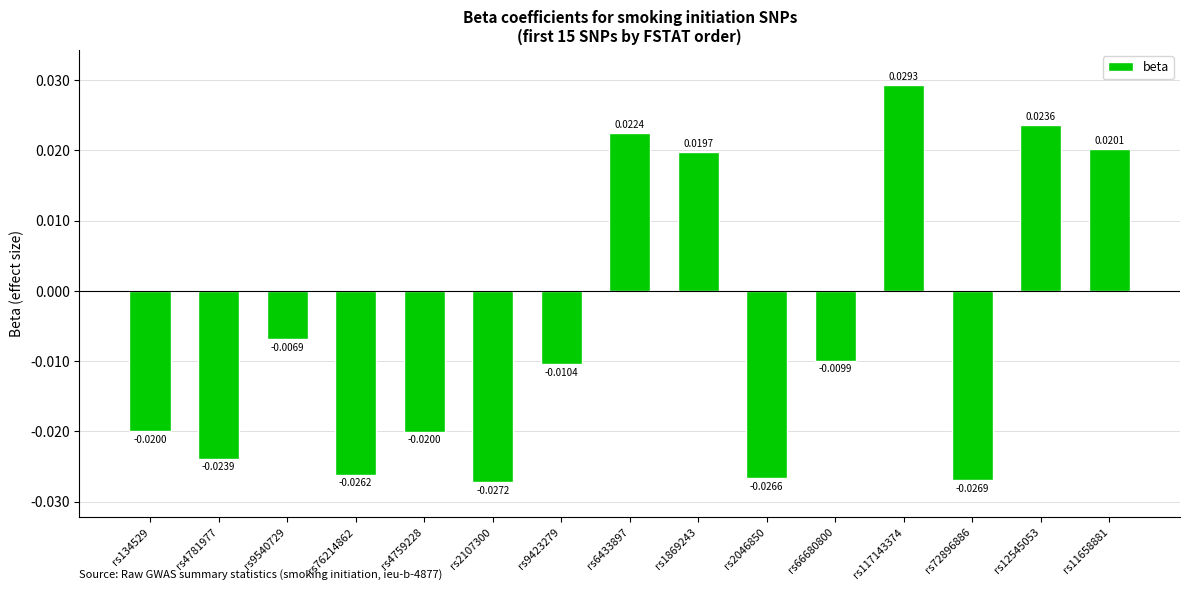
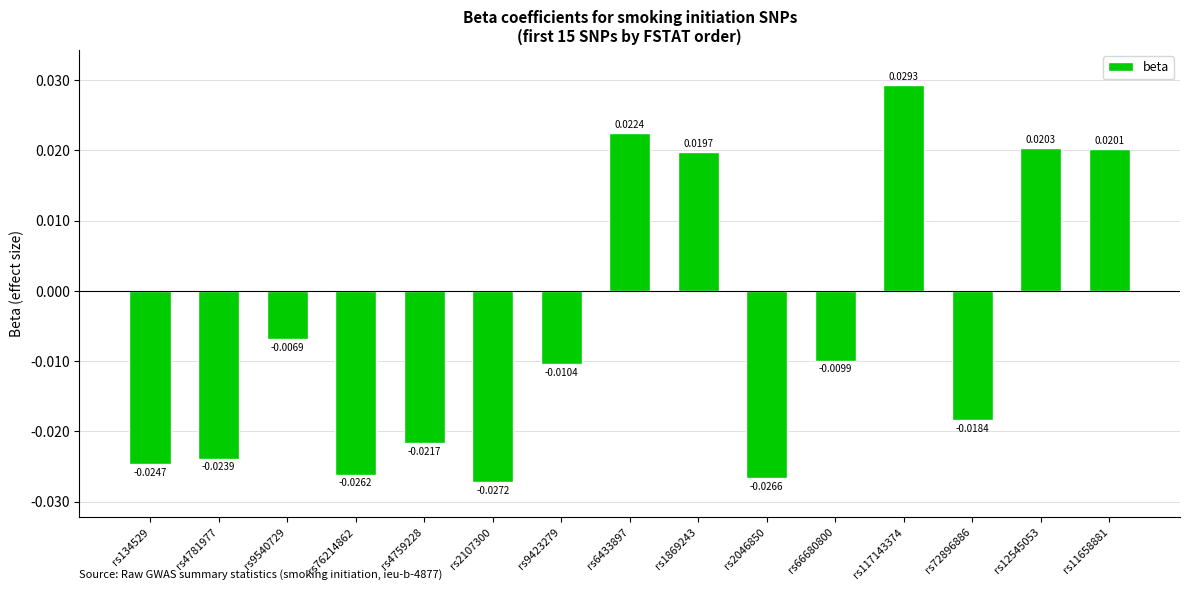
rs134529: -0.0200 -> -0.0247
rs4759228: -0.0200 -> -0.0217
rs72896886: -0.0269 -> -0.0184
rs12545053: 0.0236 -> 0.0203
